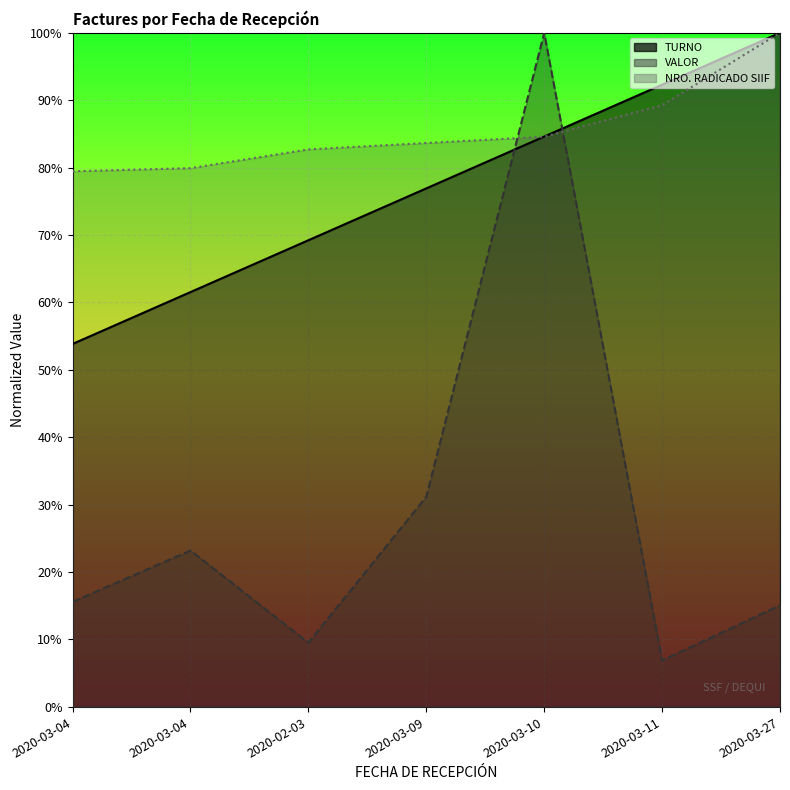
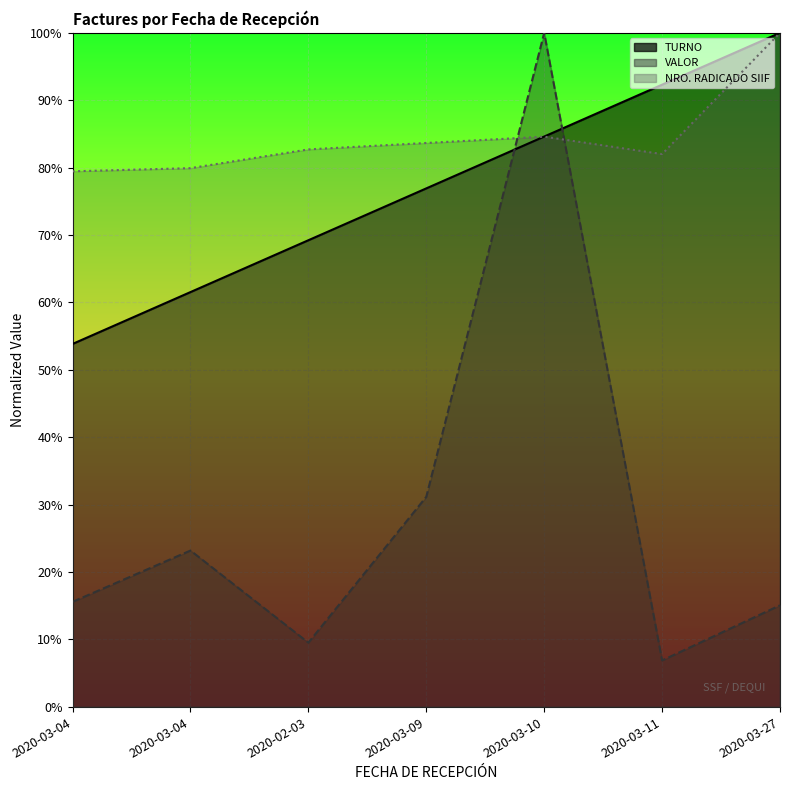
NRO. RADICADO SIIF, 2020-03-11: 89% -> 82%
